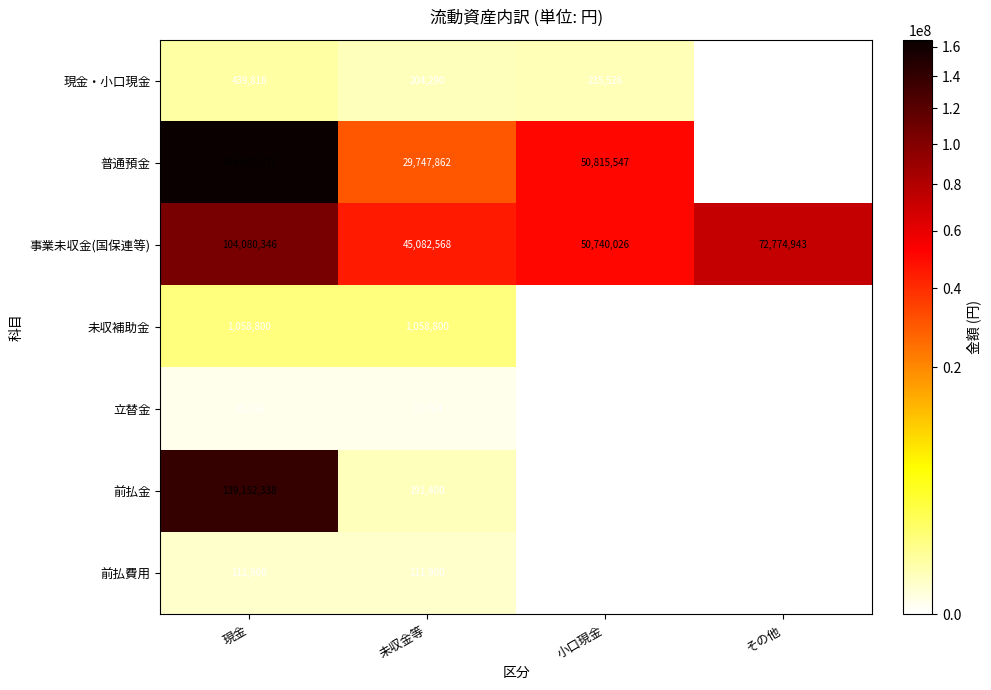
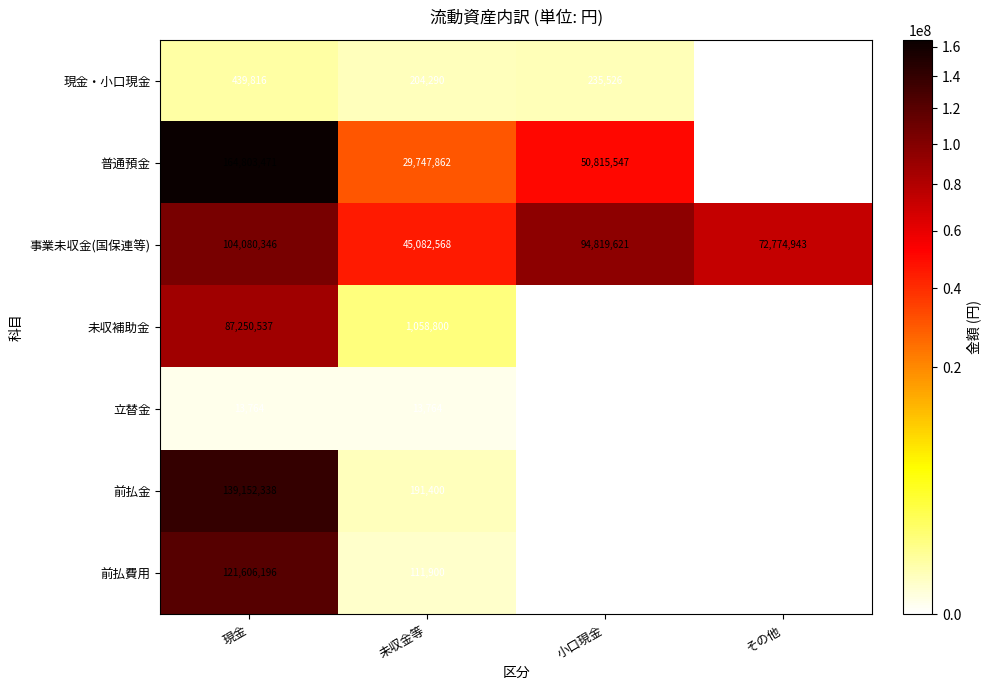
事業未収金(国保連等), 小口現金: 50,740,026 -> 94,819,621
未収補助金, 現金: 1,058,800 -> 87,250,537
前払費用, 現金: 111,900 -> 121,606,196
